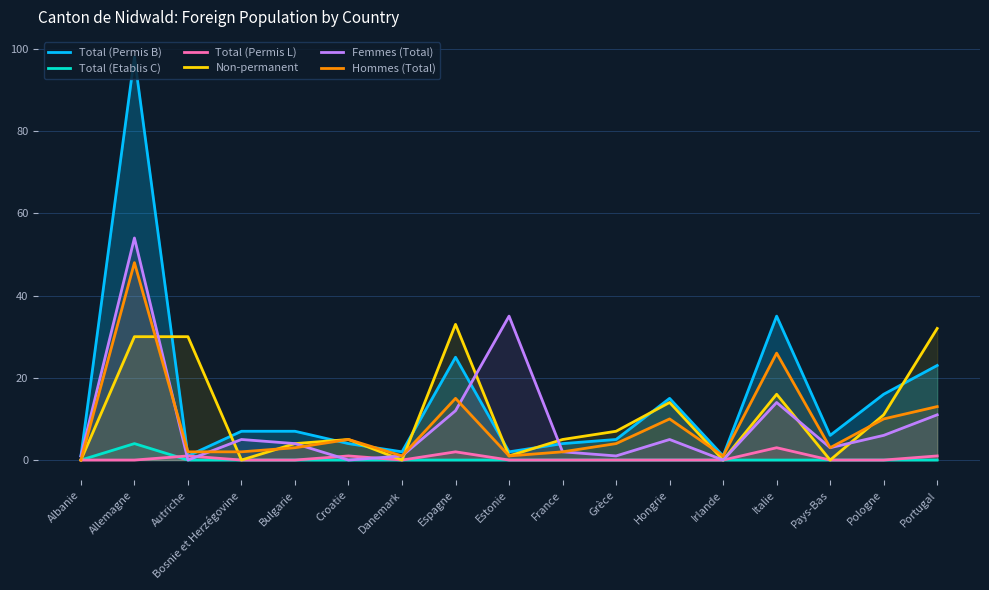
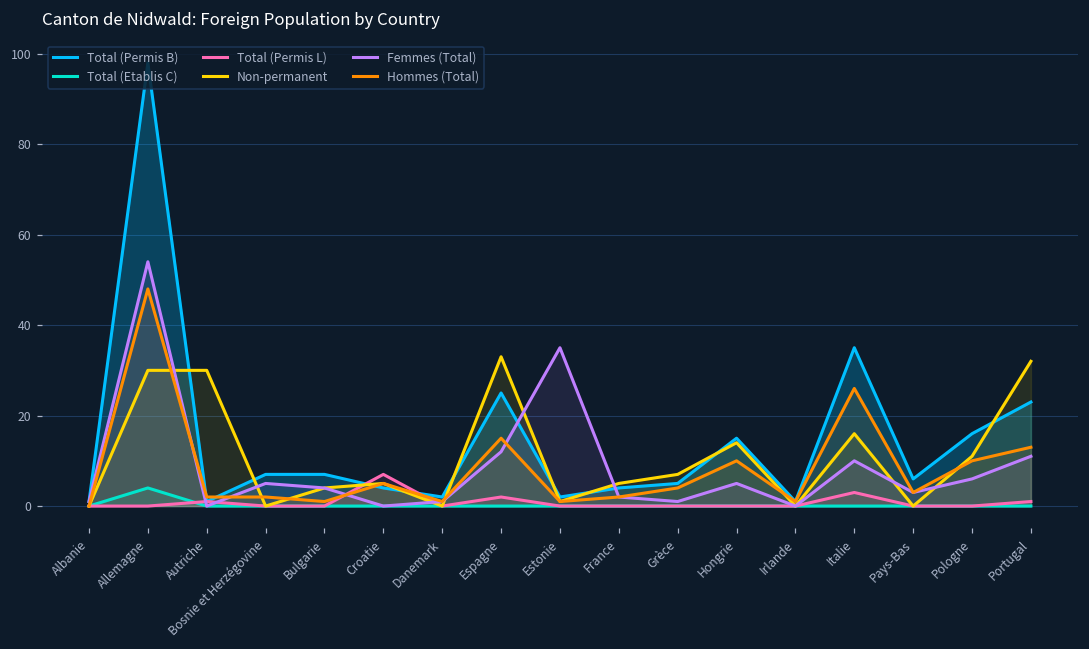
Hommes (Total), Bulgarie: 3 -> 1
Total (Permis L), Croatie: 1 -> 7
Femmes (Total), Italie: 14 -> 10
